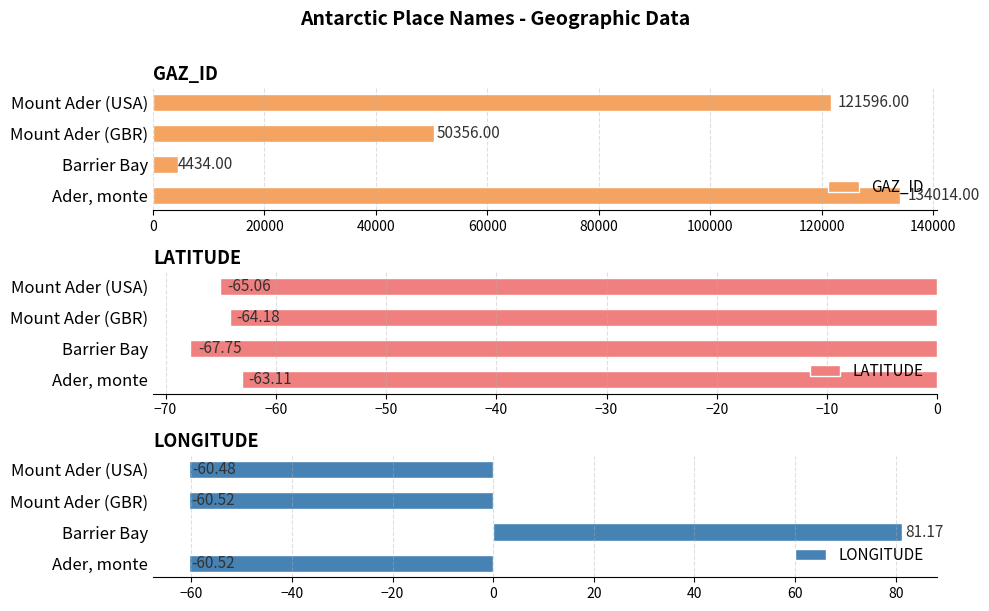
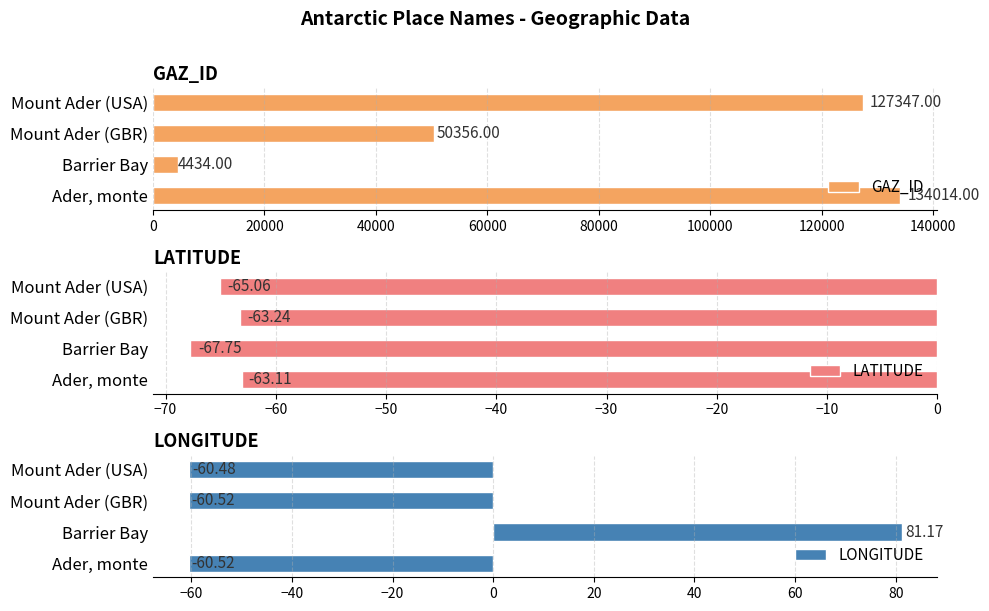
GAZ_ID, Mount Ader (USA): 121596.00 -> 127347.00
LATITUDE, Mount Ader (GBR): -64.18 -> -63.24
